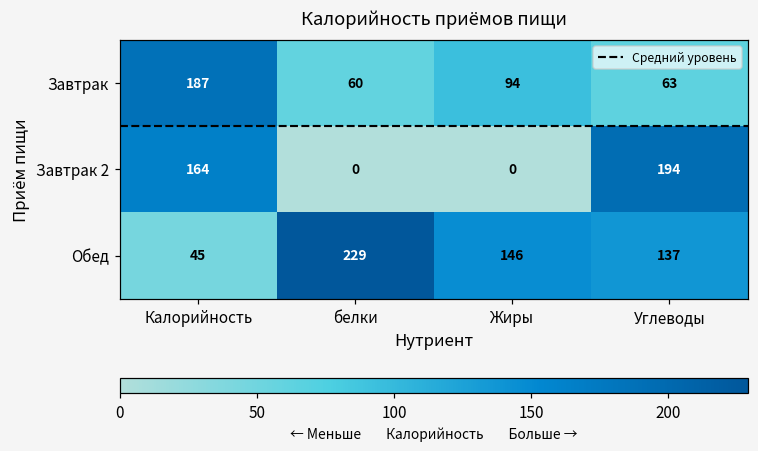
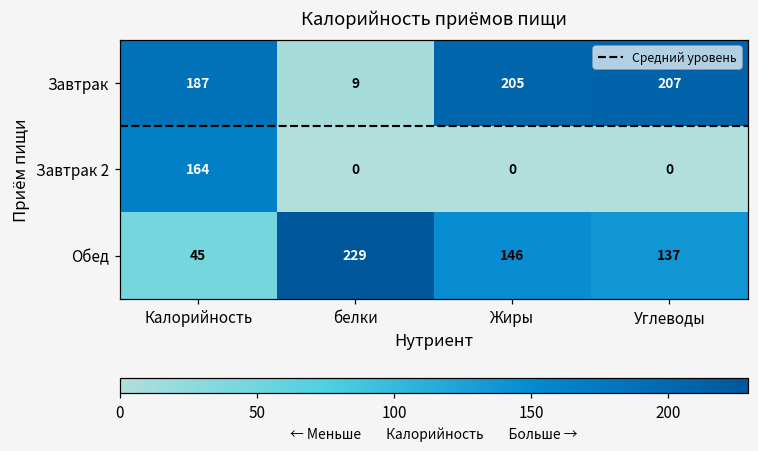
Завтрак, белки: 60 -> 9
Завтрак, Жиры: 94 -> 205
Завтрак, Углеводы: 63 -> 207
Завтрак 2, Углеводы: 194 -> 0
